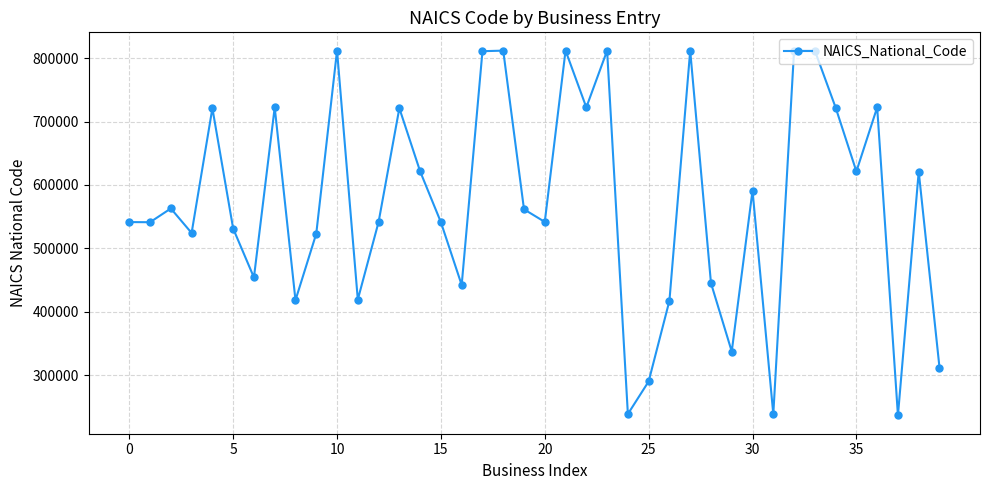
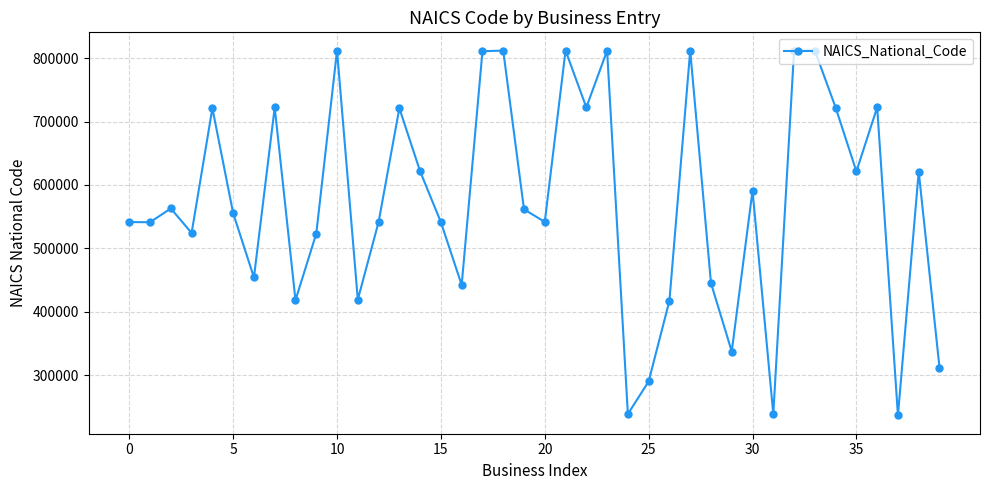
5: 530000 -> 560000
